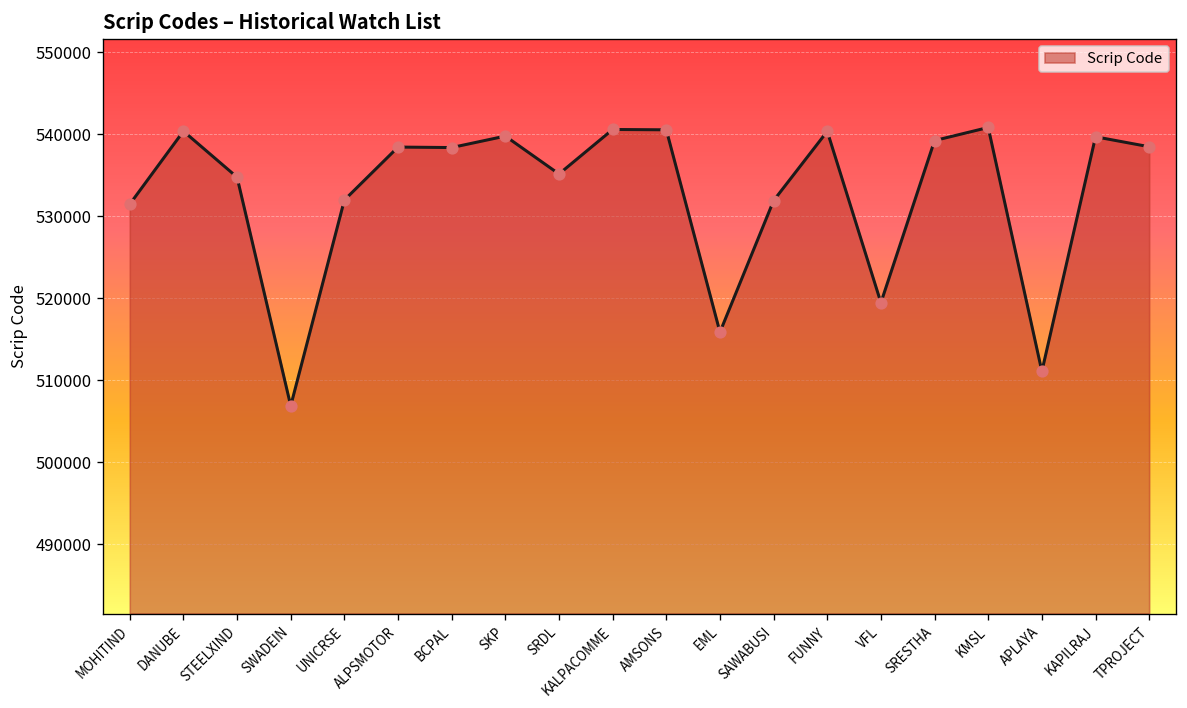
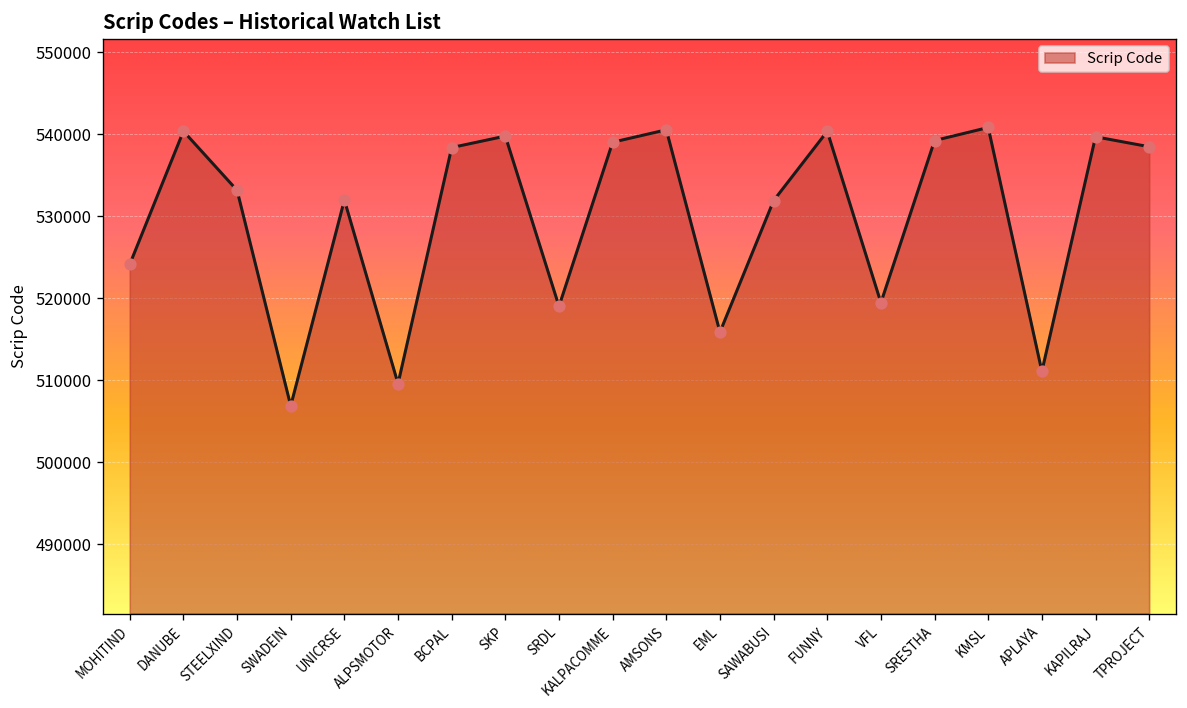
MOHITIND: 531000 -> 524000
STEELXIND: 535000 -> 533000
ALPSMOTOR: 538000 -> 510000
SRDL: 535000 -> 519000
KALPACOMME: 541000 -> 539000
